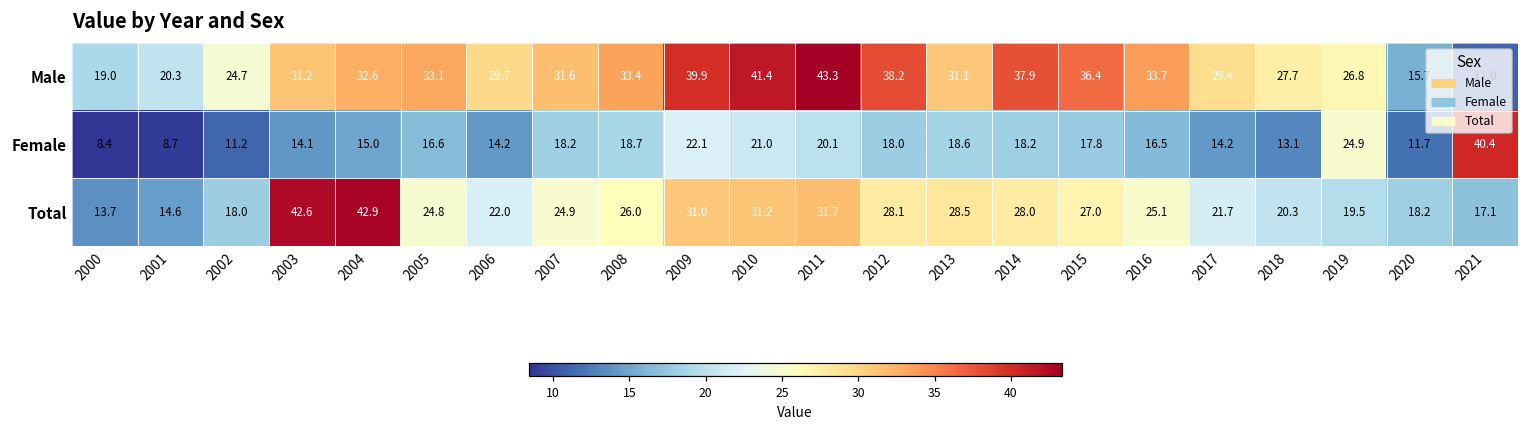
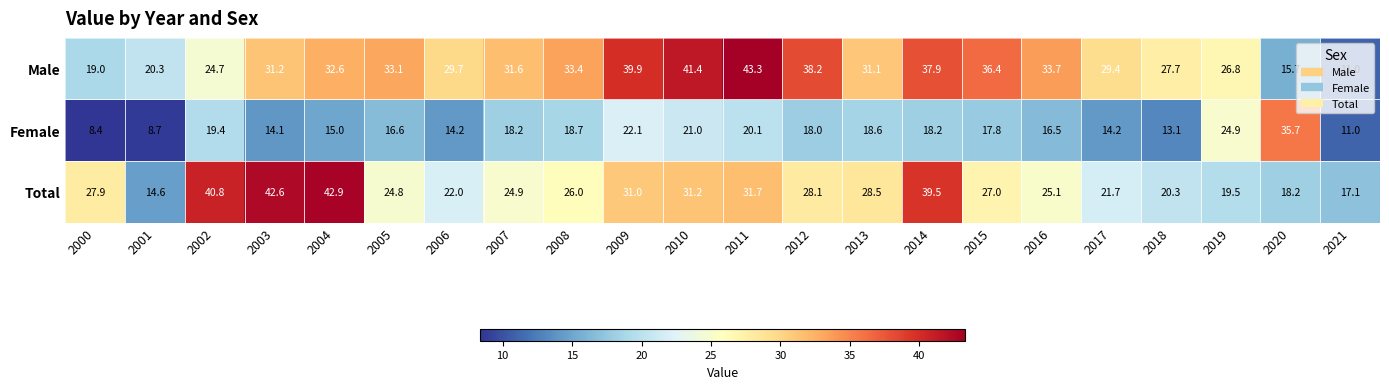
Female, 2002: 11.2 -> 19.4
Female, 2020: 11.7 -> 35.7
Female, 2021: 40.4 -> 11.0
Total, 2000: 13.7 -> 27.9
Total, 2002: 18.0 -> 40.8
Total, 2014: 28.0 -> 39.5
